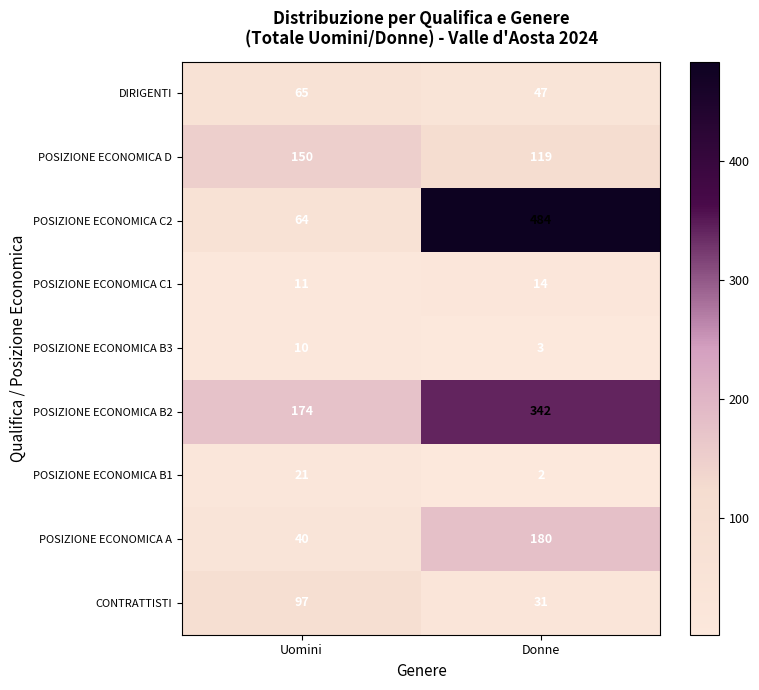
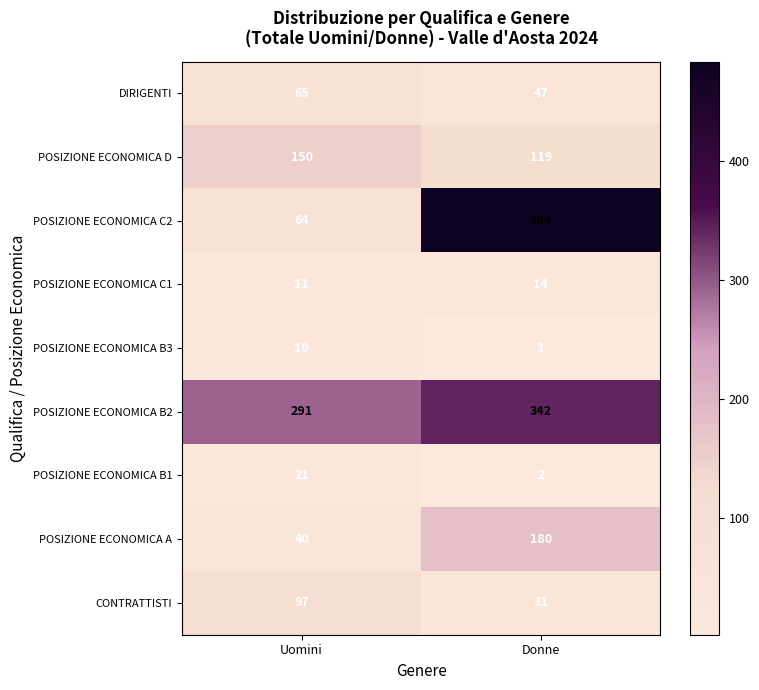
POSIZIONE ECONOMICA B2, Uomini: 174 -> 291
